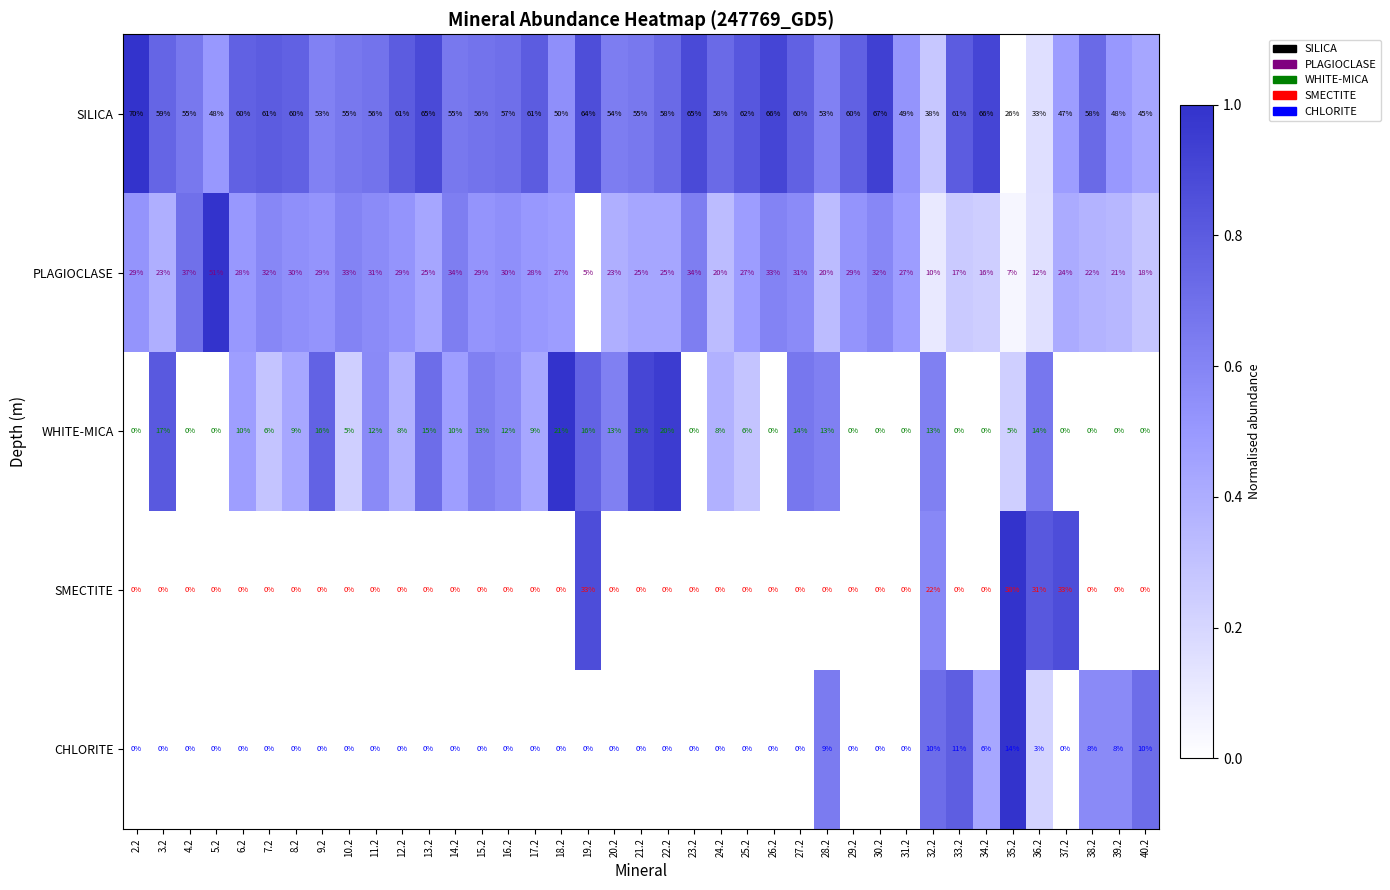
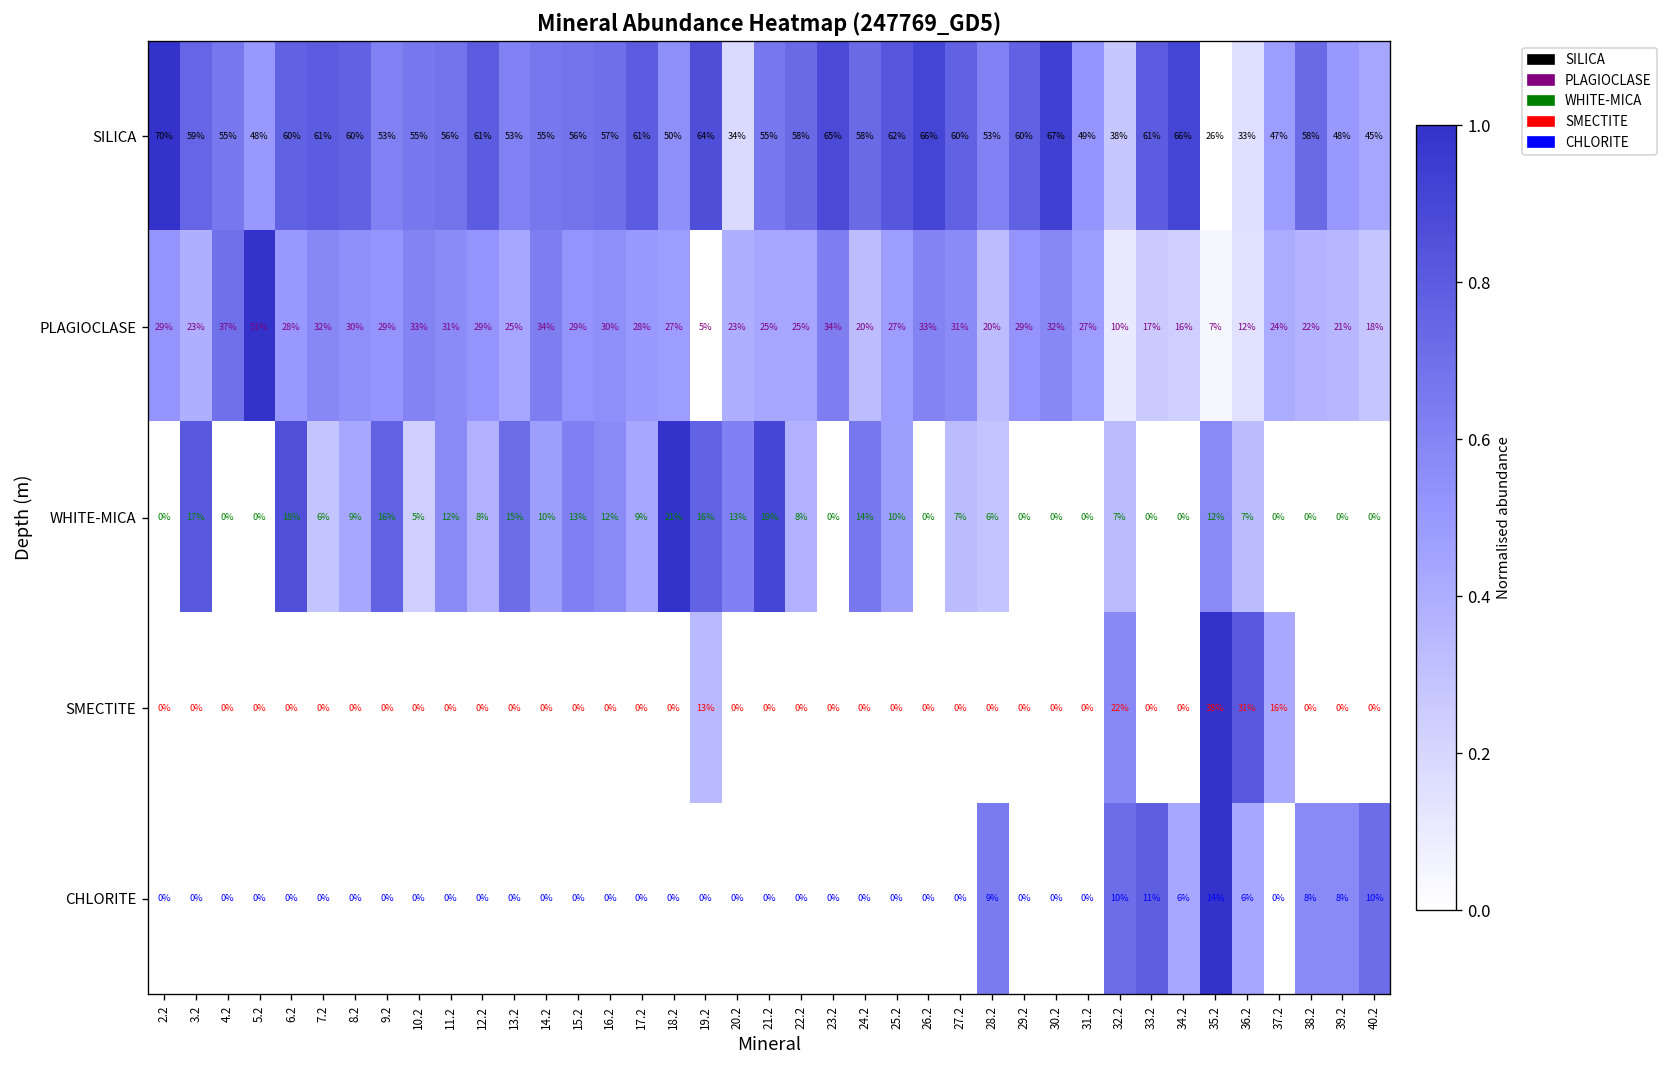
SILICA, 13.2: 65% -> 53%
SILICA, 20.2: 54% -> 34%
WHITE-MICA, 6.2: 10% -> 18%
WHITE-MICA, 22.2: 20% -> 8%
WHITE-MICA, 24.2: 8% -> 14%
WHITE-MICA, 25.2: 6% -> 10%
WHITE-MICA, 27.2: 14% -> 7%
WHITE-MICA, 28.2: 13% -> 6%
WHITE-MICA, 32.2: 13% -> 7%
WHITE-MICA, 35.2: 5% -> 12%
WHITE-MICA, 36.2: 14% -> 7%
SMECTITE, 19.2: 33% -> 13%
SMECTITE, 37.2: 33% -> 16%
CHLORITE, 36.2: 3% -> 6%
